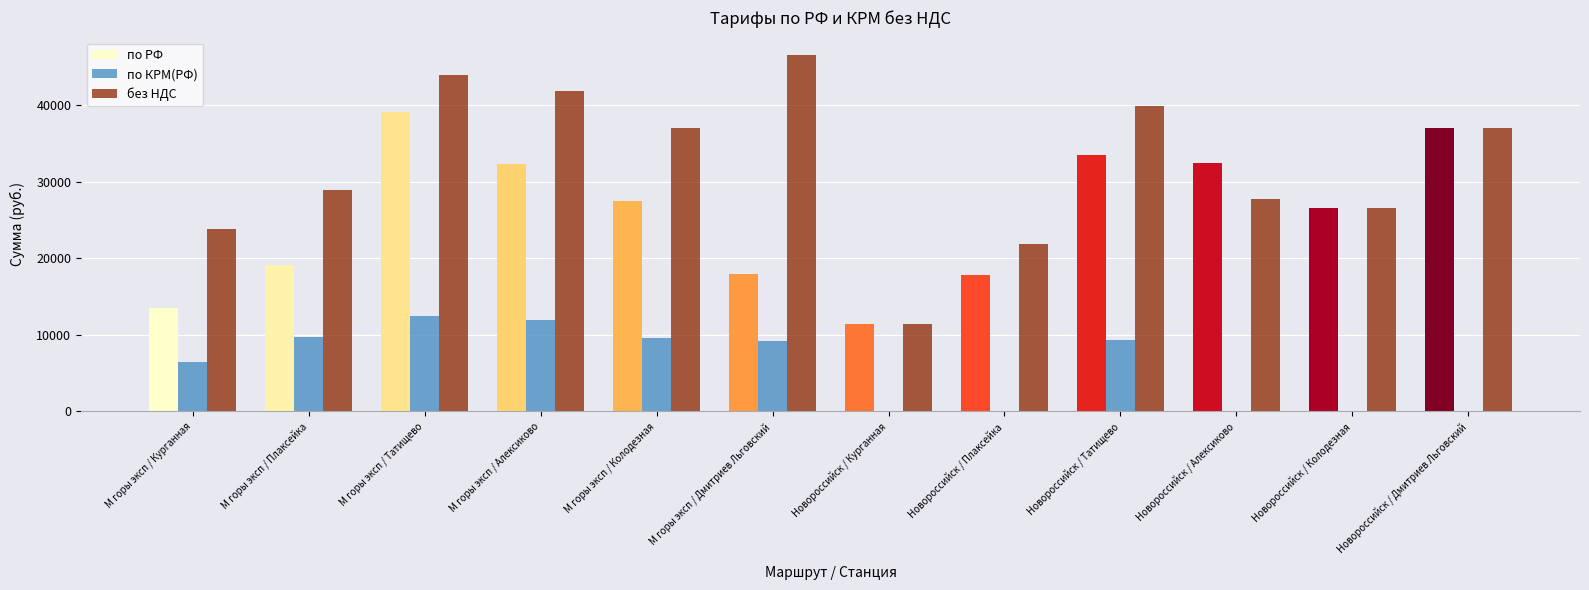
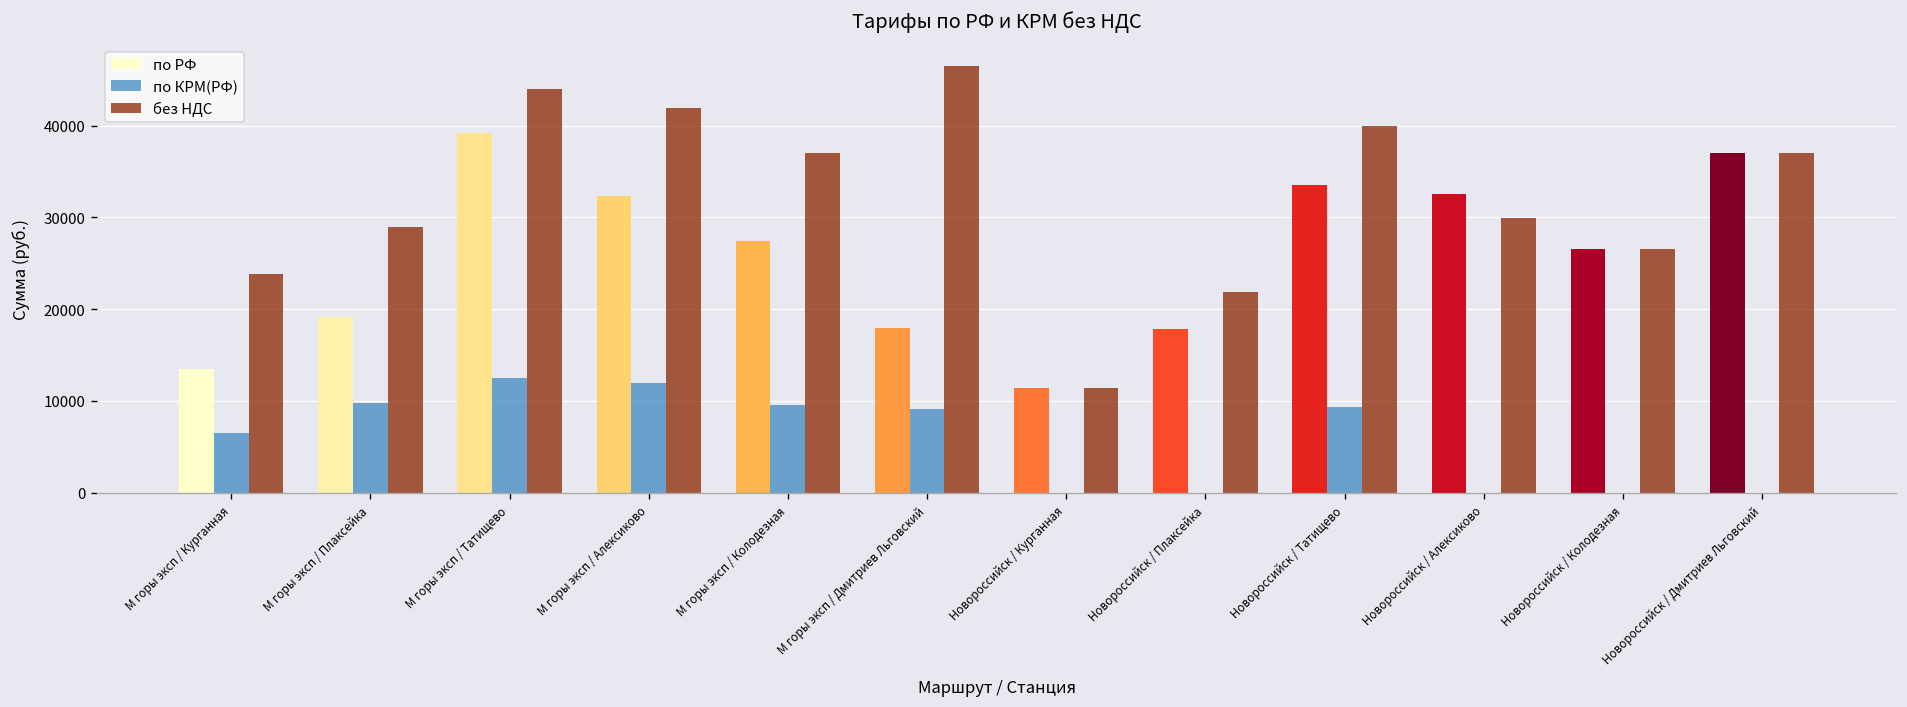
без НДС, Новороссийск / Алексиково: 28000 -> 30000
